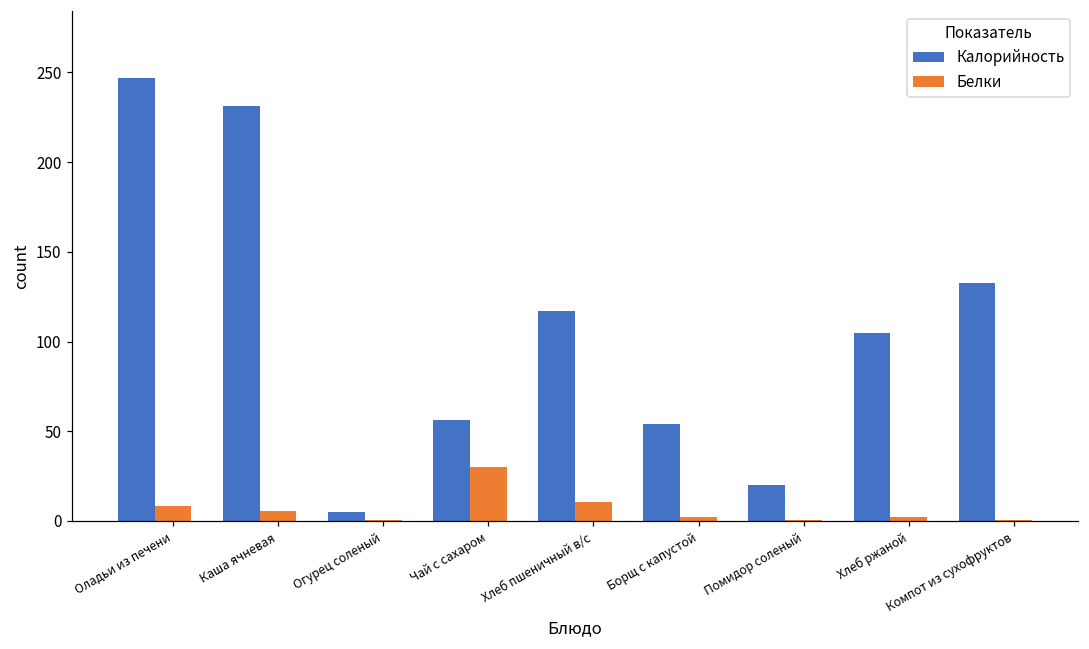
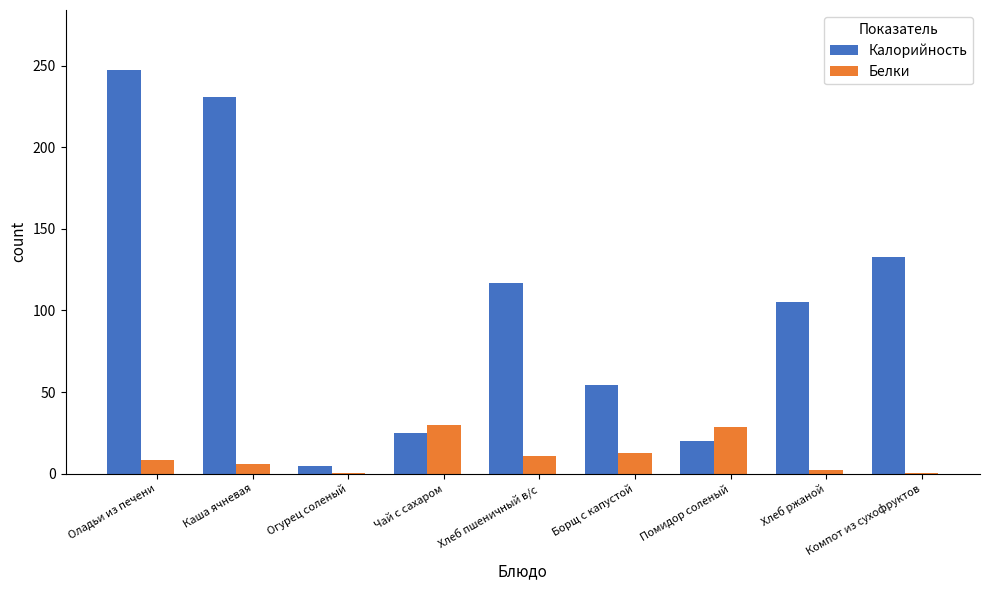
Калорийность, Чай с сахаром: 56 -> 25
Белки, Борщ с капустой: 2 -> 12
Белки, Помидор соленый: 1 -> 29
